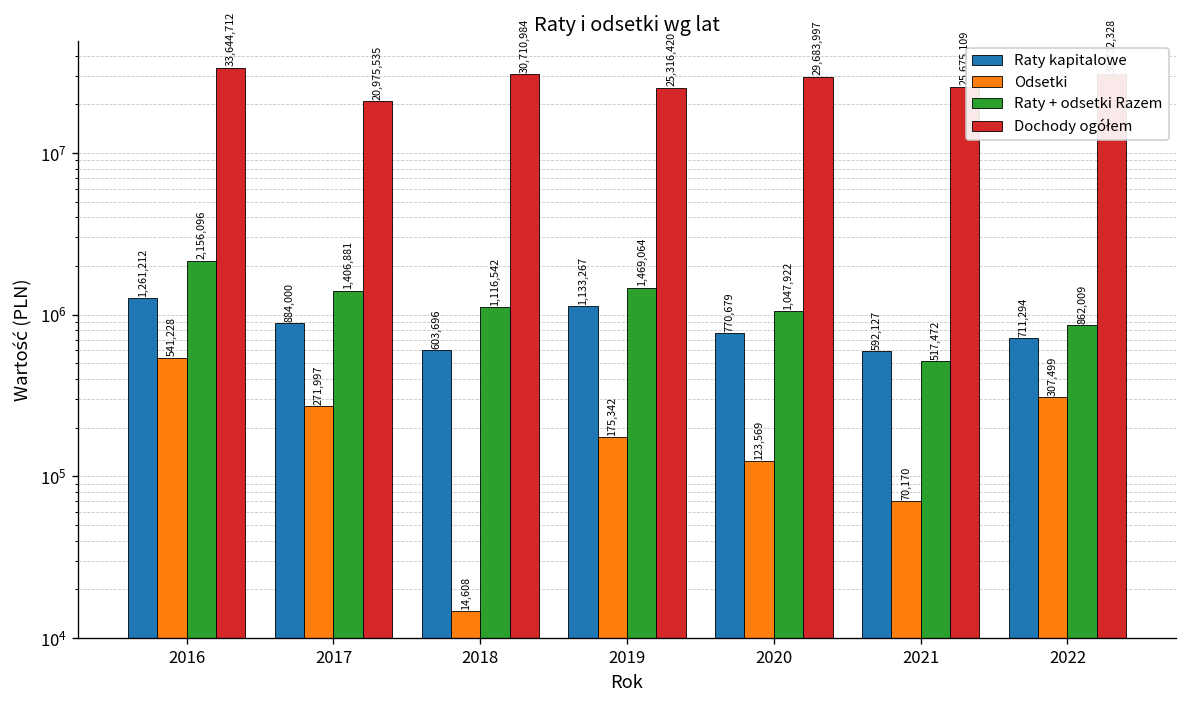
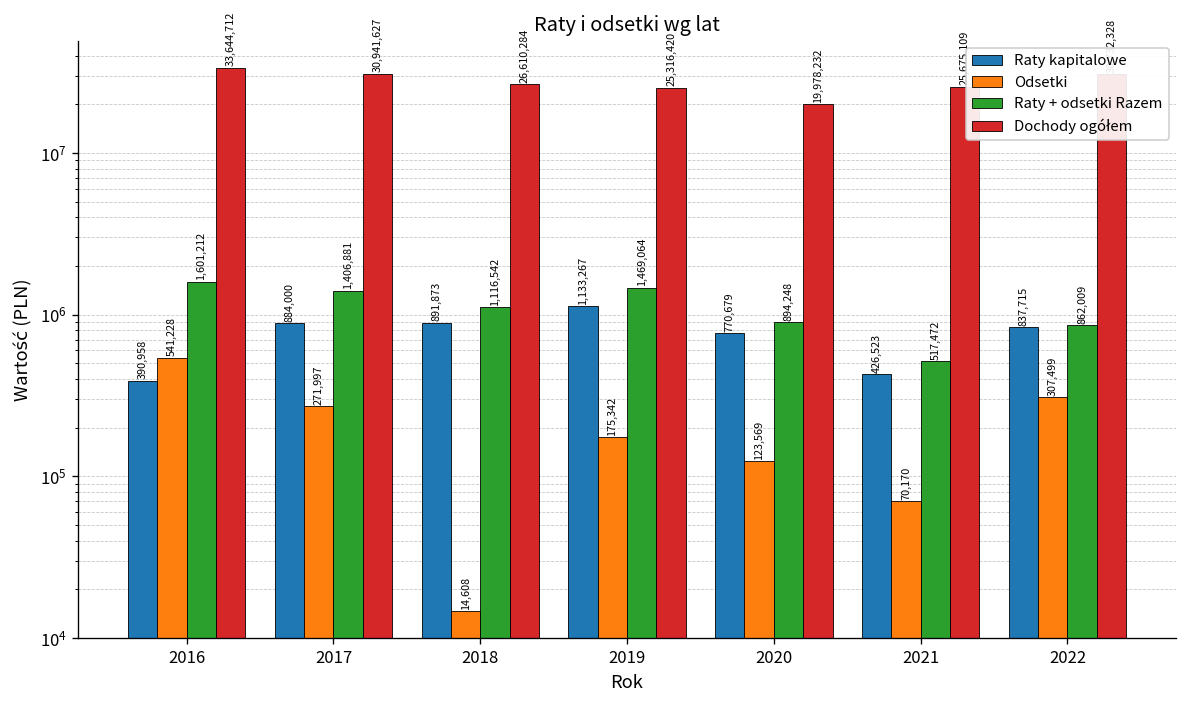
Raty kapitalowe, 2016: 1,261,212 -> 390,958
Raty + odsetki Razem, 2016: 2,156,096 -> 1,601,212
Dochody ogółem, 2017: 20,975,535 -> 30,941,627
Raty kapitalowe, 2018: 603,696 -> 891,873
Dochody ogółem, 2018: 30,710,984 -> 26,610,284
Raty + odsetki Razem, 2020: 1,047,922 -> 894,248
Dochody ogółem, 2020: 29,683,997 -> 19,978,232
Raty kapitalowe, 2021: 592,127 -> 426,523
Raty kapitalowe, 2022: 711,294 -> 837,715
